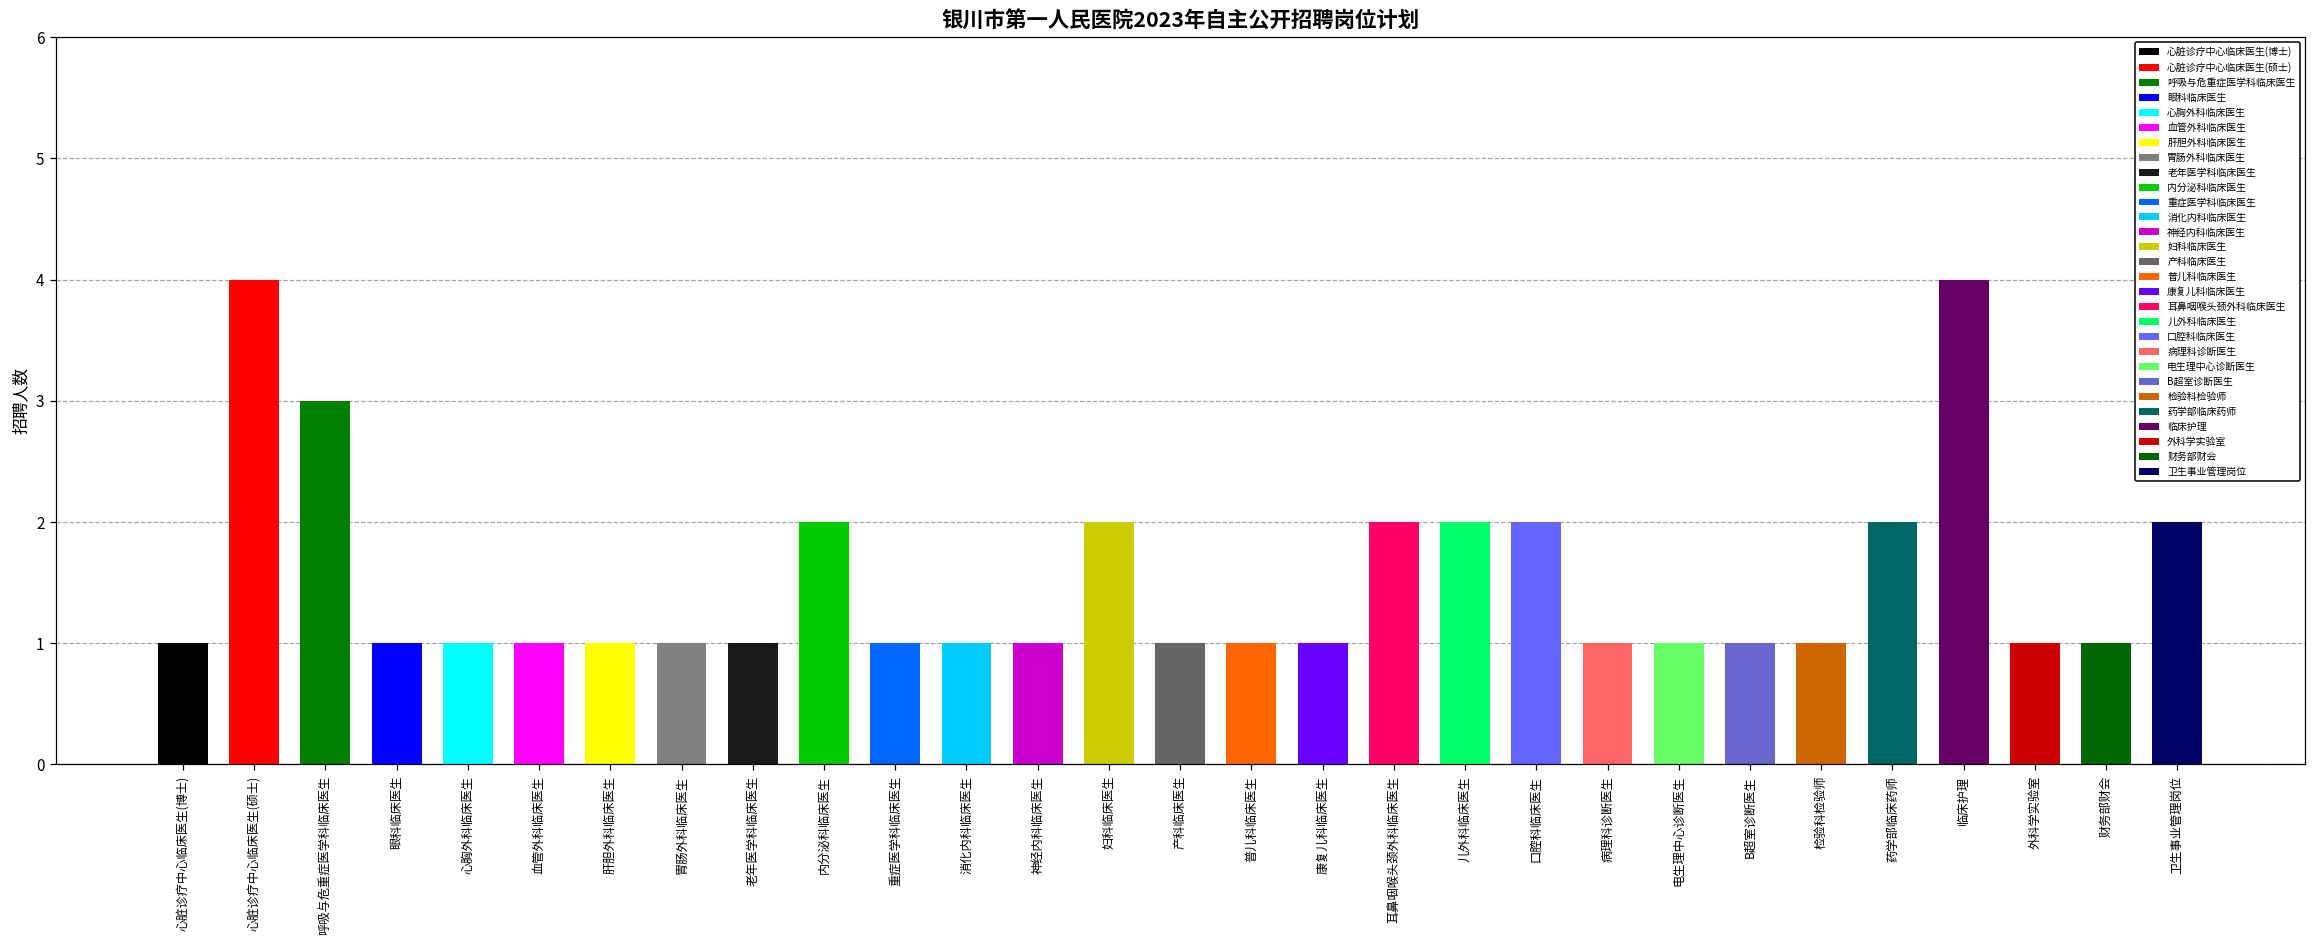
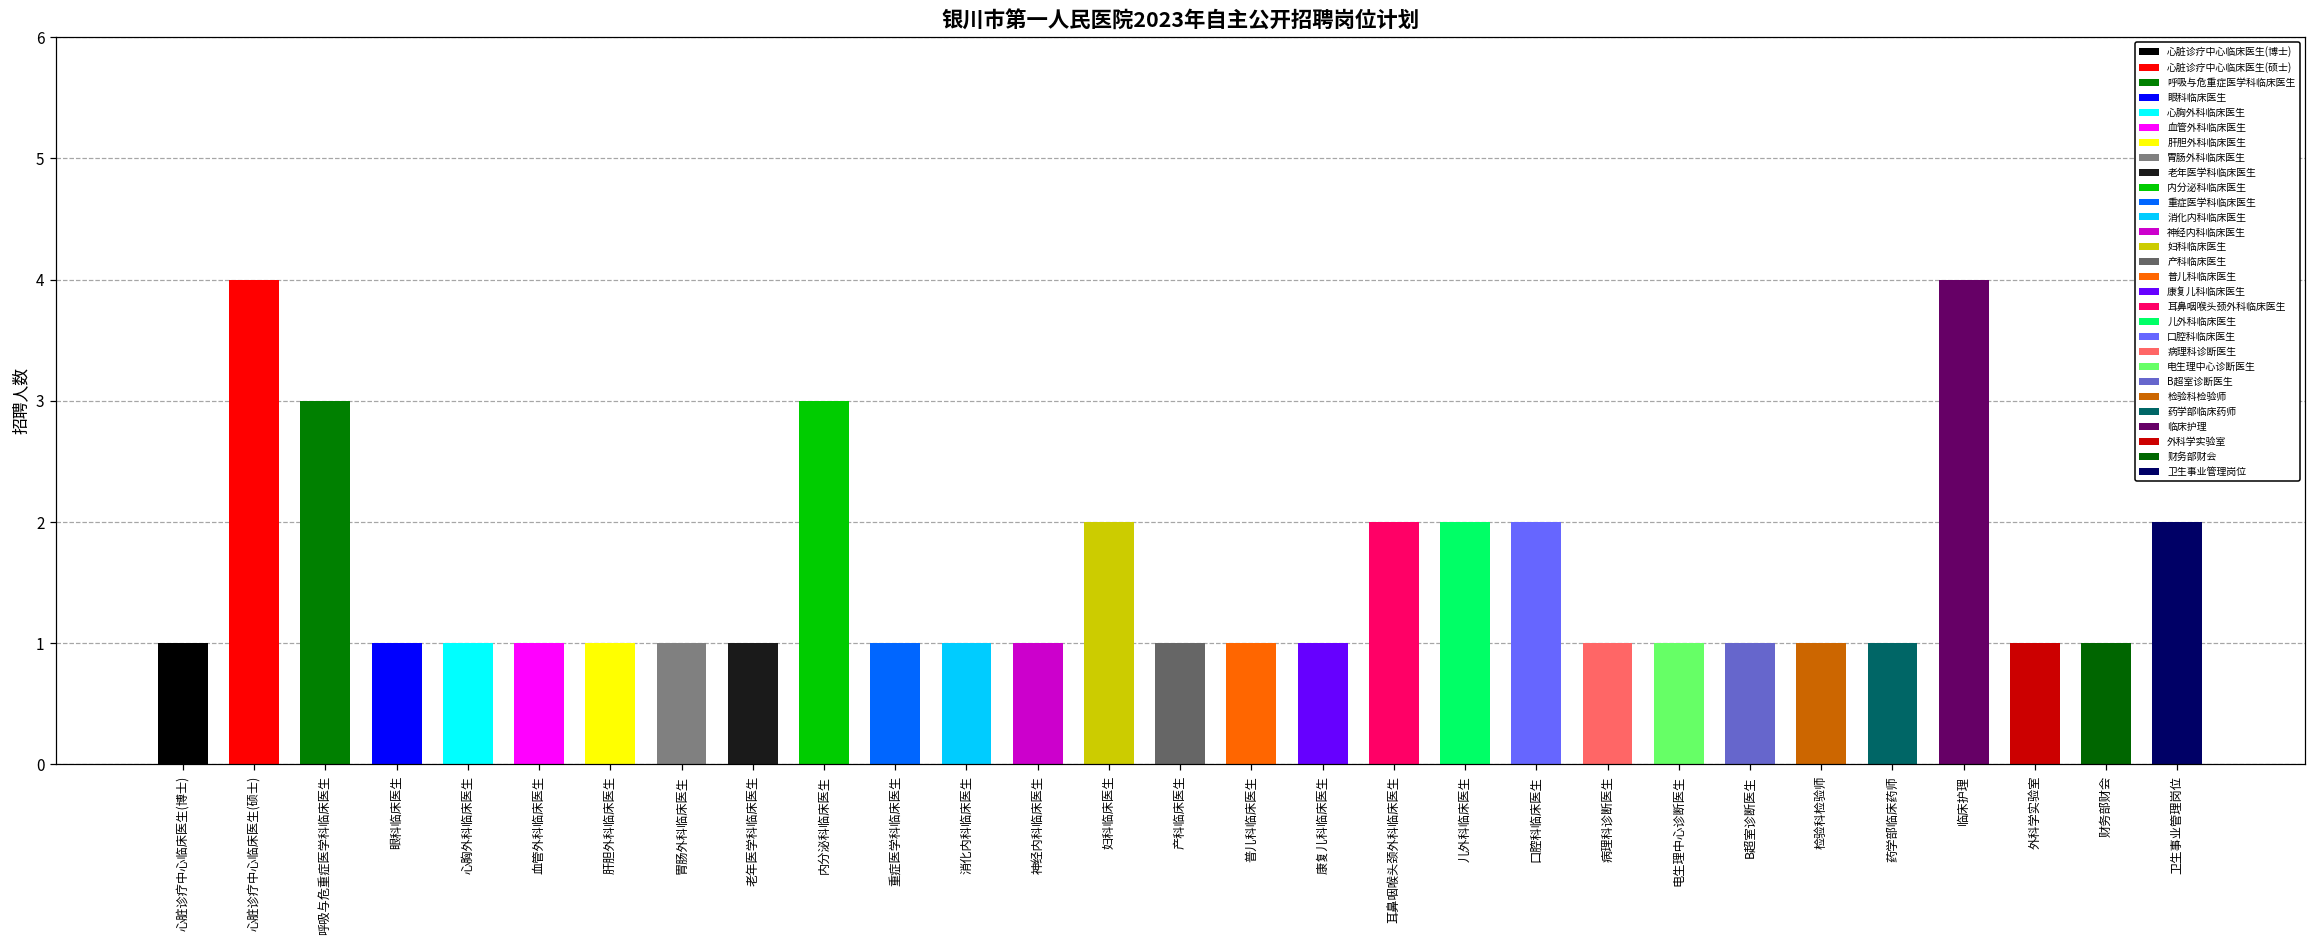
内分泌科临床医生: 2 -> 3
药学部临床药师: 2 -> 1
